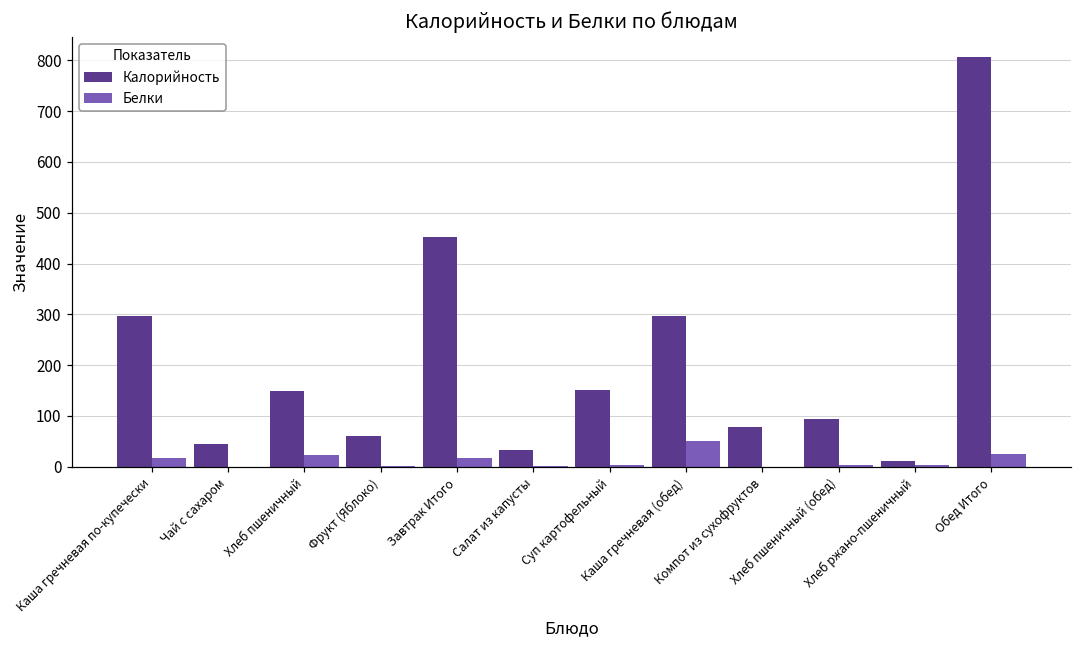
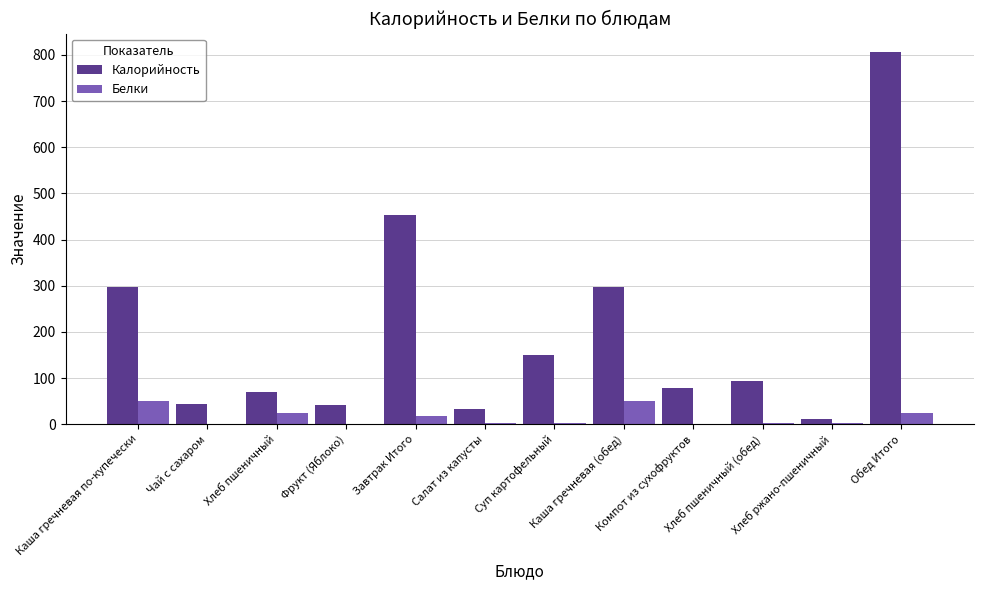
Белки, Каша гречневая по-купечески: 20 -> 50
Калорийность, Хлеб пшеничный: 150 -> 70
Калорийность, Фрукт (Яблоко): 60 -> 40
